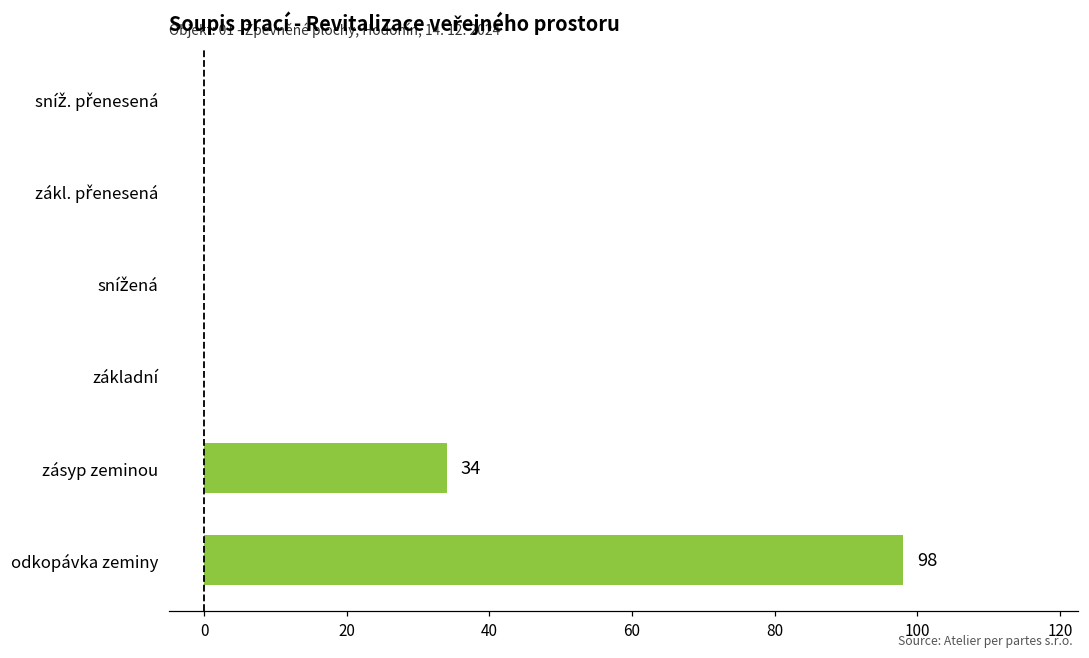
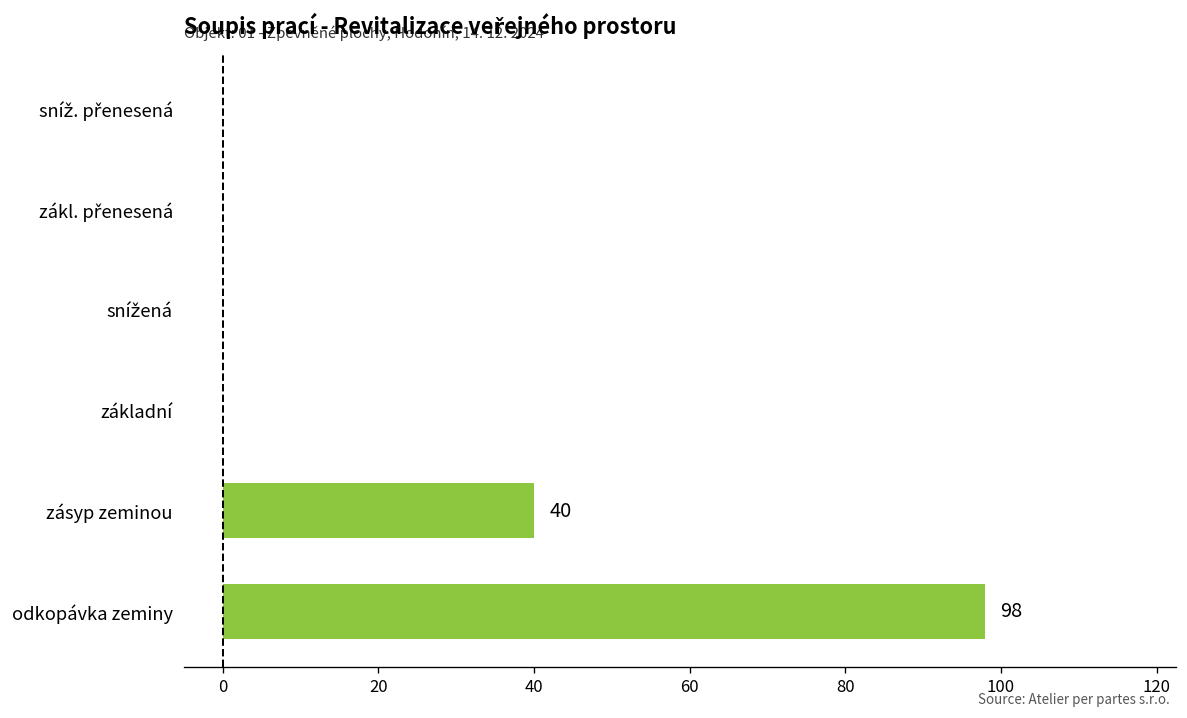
zásyp zeminou: 34 -> 40
